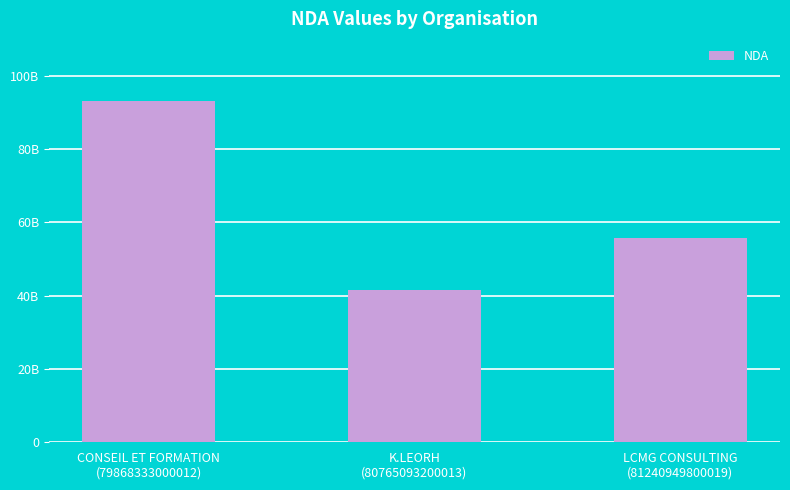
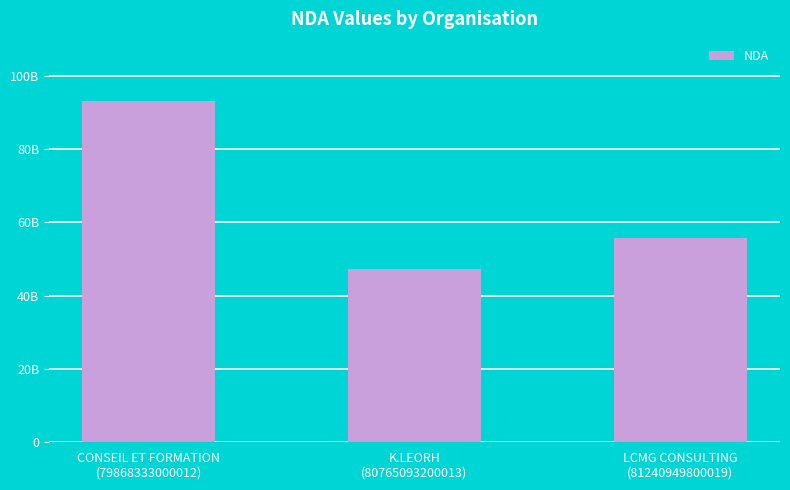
K.LEORH (80765093200013): 42000000000 -> 47000000000
